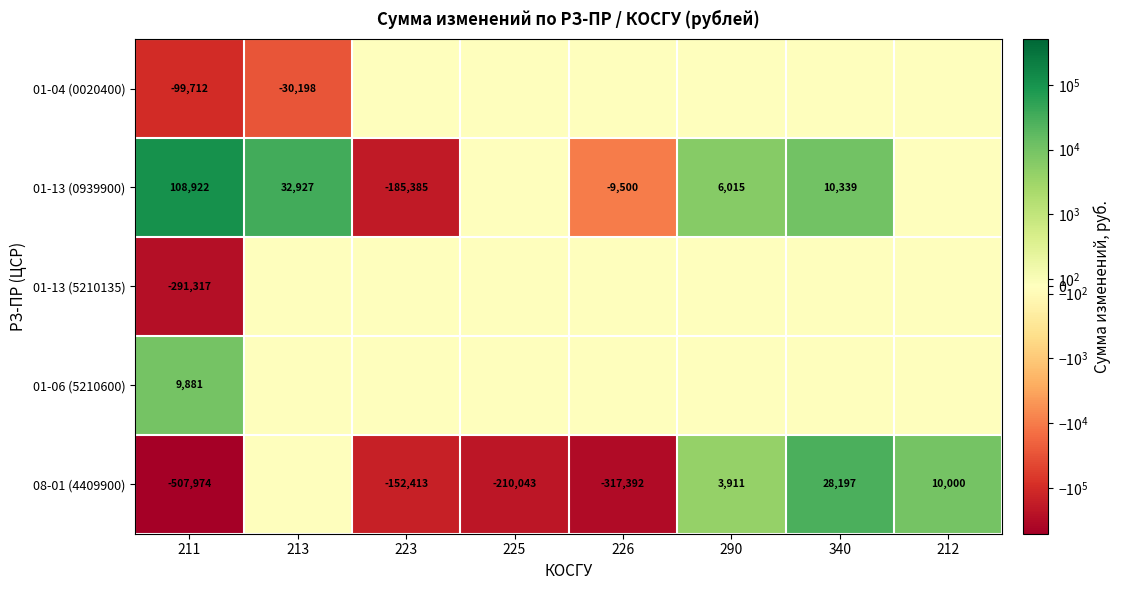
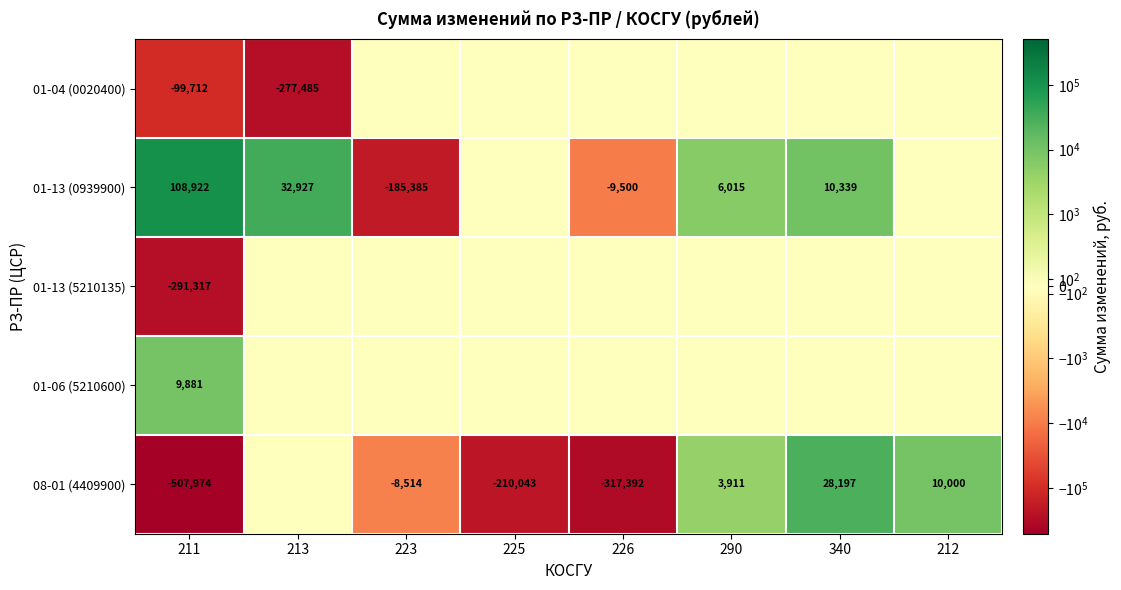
01-04 (0020400), 213: -30,198 -> -277,485
08-01 (4409900), 223: -152,413 -> -8,514
